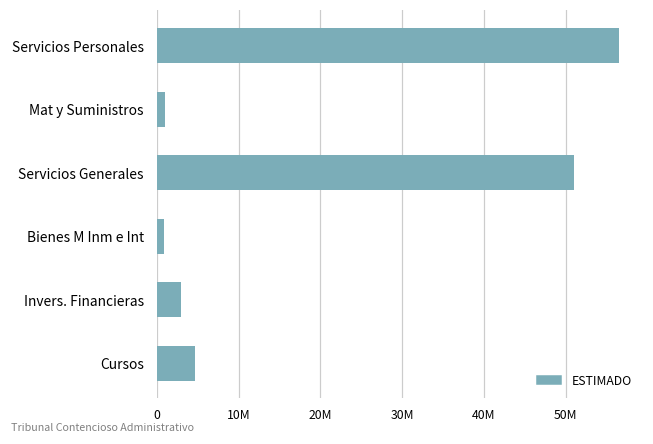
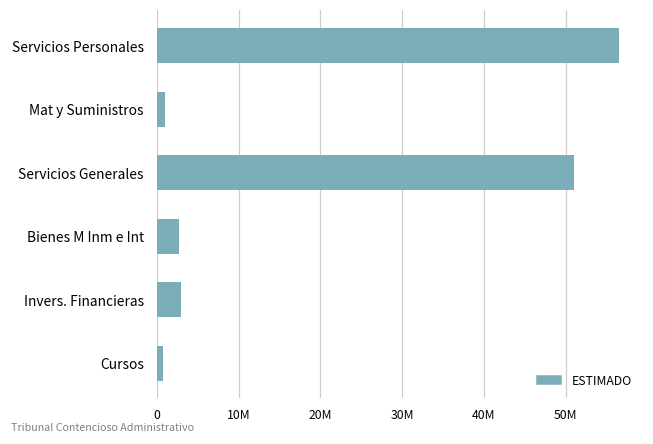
Bienes M Inm e Int: 1000000 -> 3000000
Cursos: 5000000 -> 1000000
